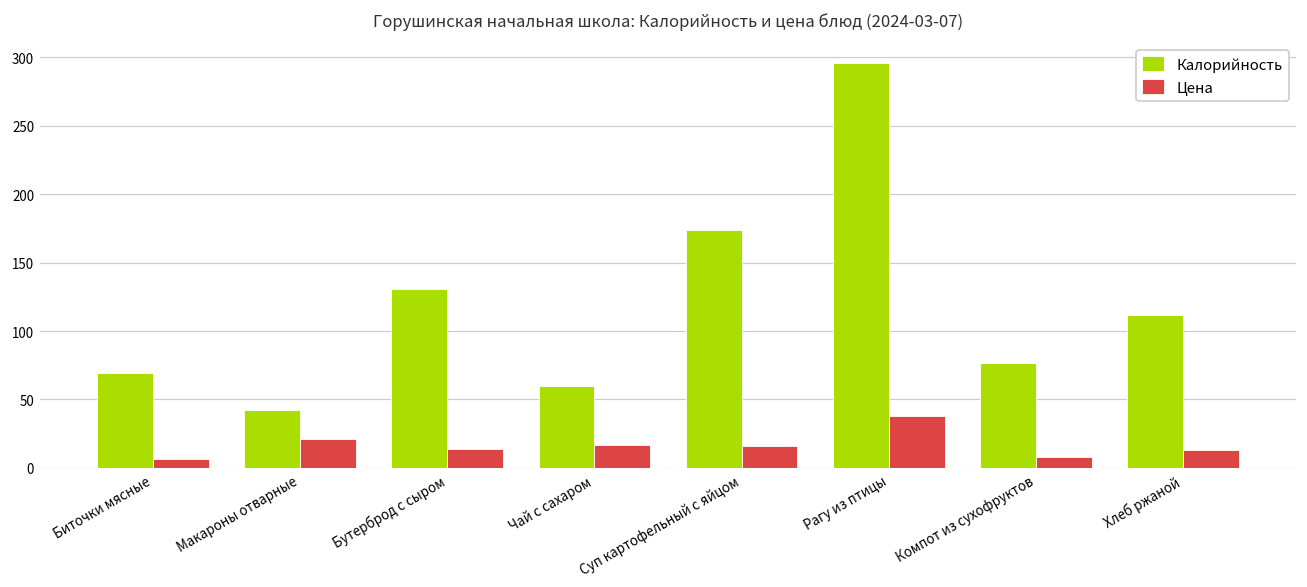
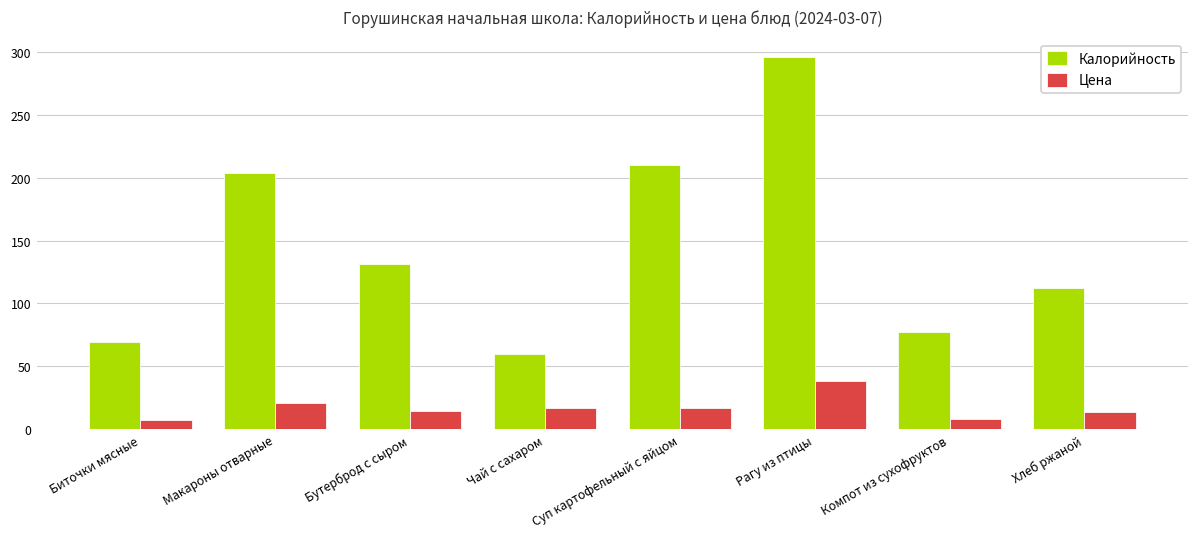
Калорийность, Макароны отварные: 42 -> 204
Калорийность, Суп картофельный с яйцом: 174 -> 210
